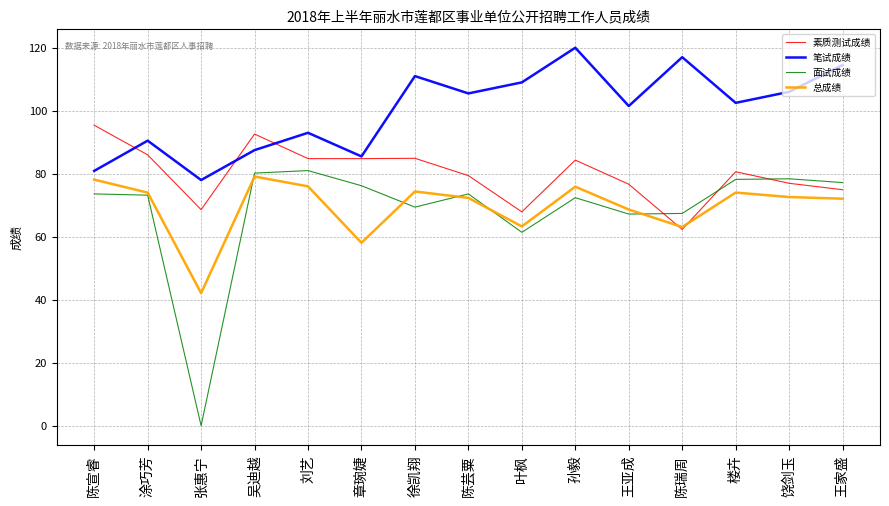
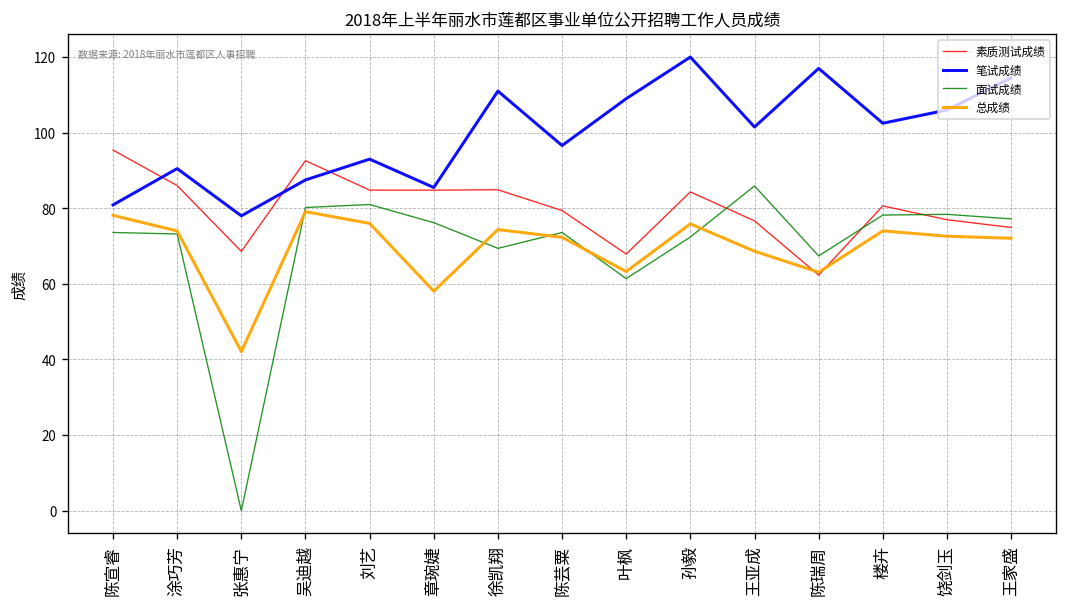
笔试成绩, 陈芸粟: 106 -> 97
面试成绩, 王亚成: 67 -> 86
